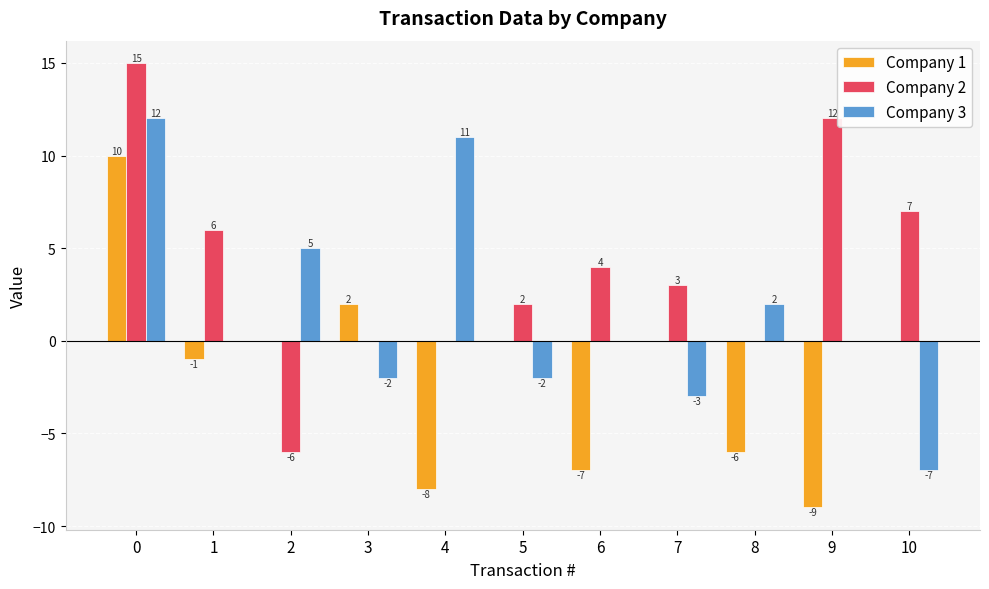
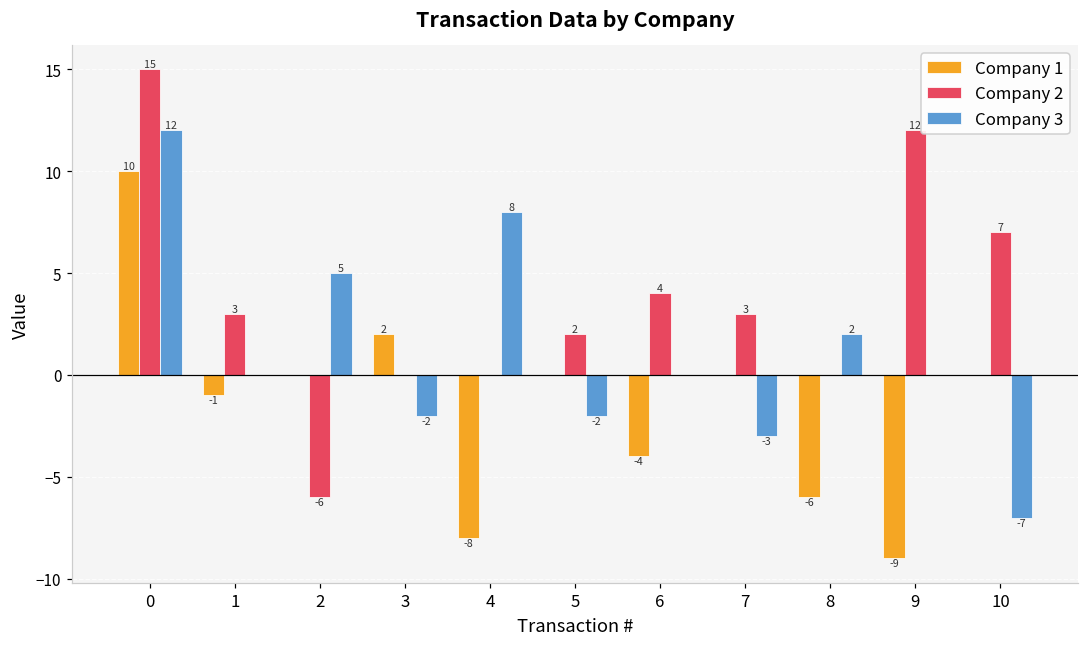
Company 2, 1: 6 -> 3
Company 3, 4: 11 -> 8
Company 1, 6: -7 -> -4
